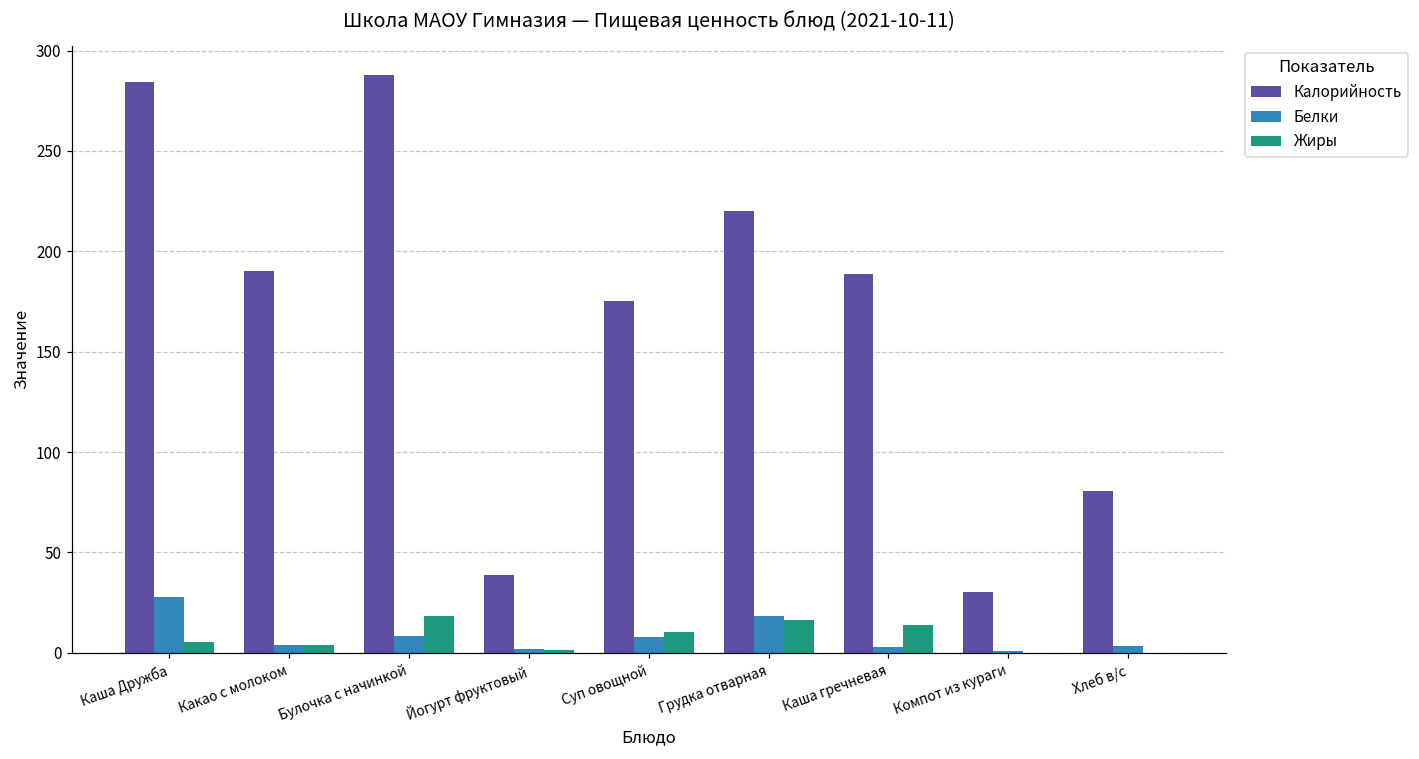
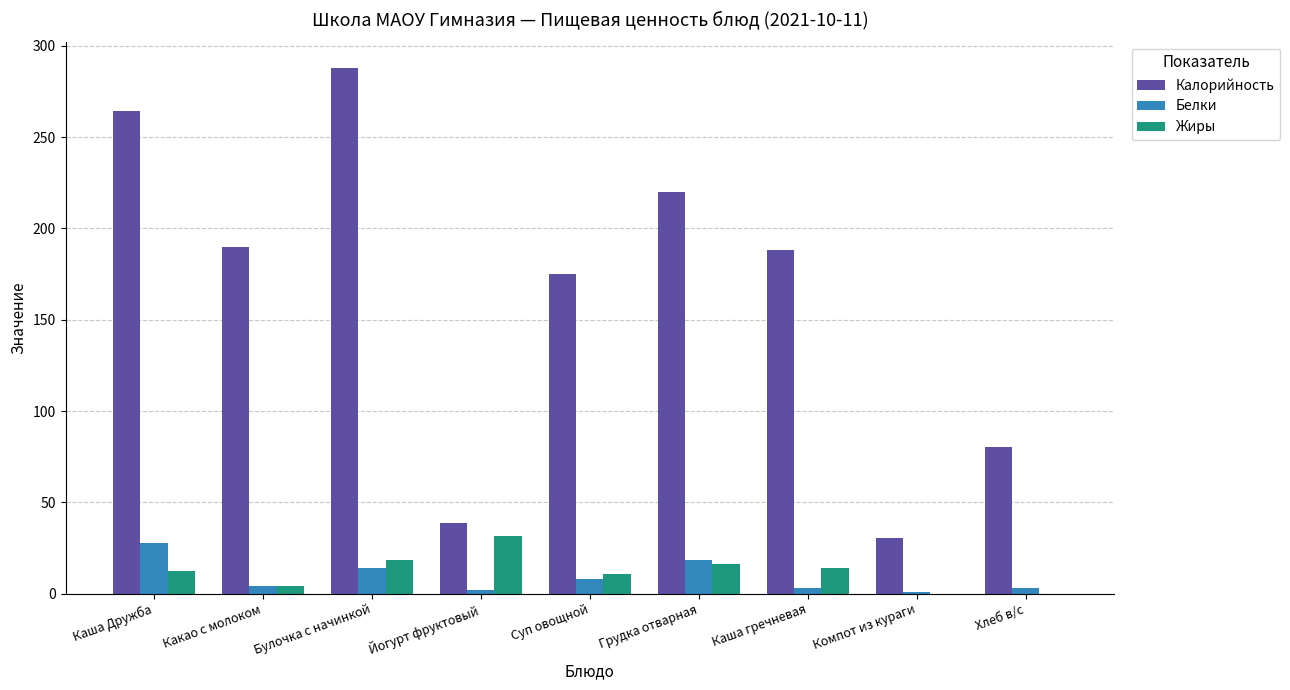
Калорийность, Каша Дружба: 284 -> 264
Жиры, Каша Дружба: 6 -> 13
Белки, Булочка с начинкой: 8 -> 14
Жиры, Йогурт фруктовый: 2 -> 31
